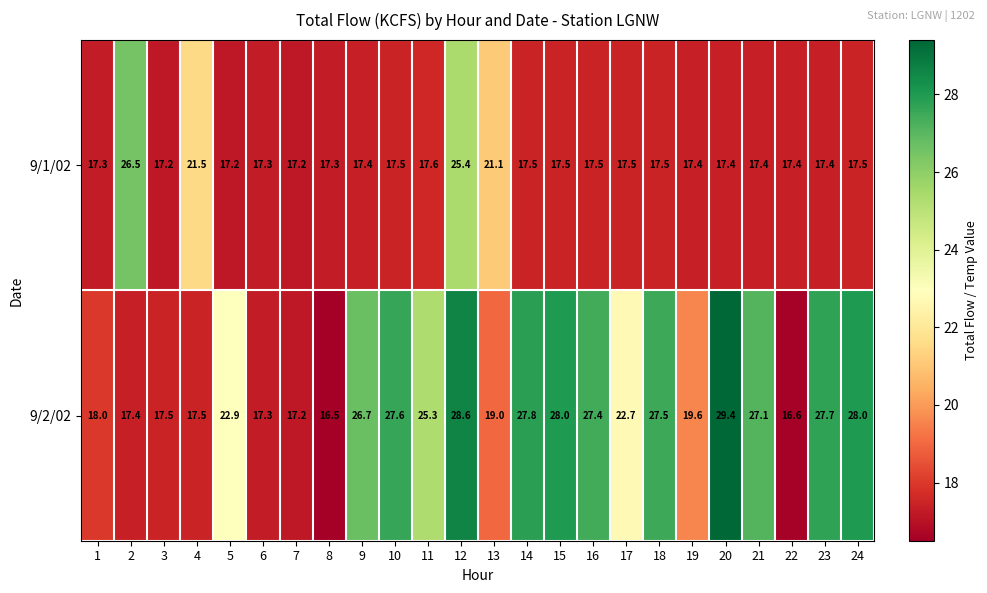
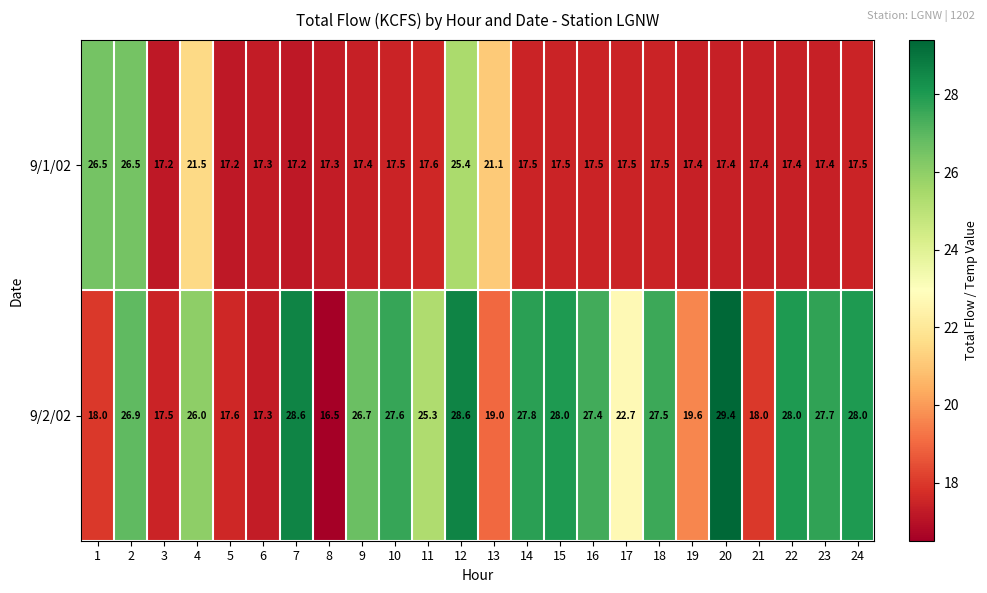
9/1/02, 1: 17.3 -> 26.5
9/2/02, 2: 17.4 -> 26.9
9/2/02, 4: 17.5 -> 26.0
9/2/02, 5: 22.9 -> 17.6
9/2/02, 7: 17.2 -> 28.6
9/2/02, 21: 27.1 -> 18.0
9/2/02, 22: 16.6 -> 28.0
